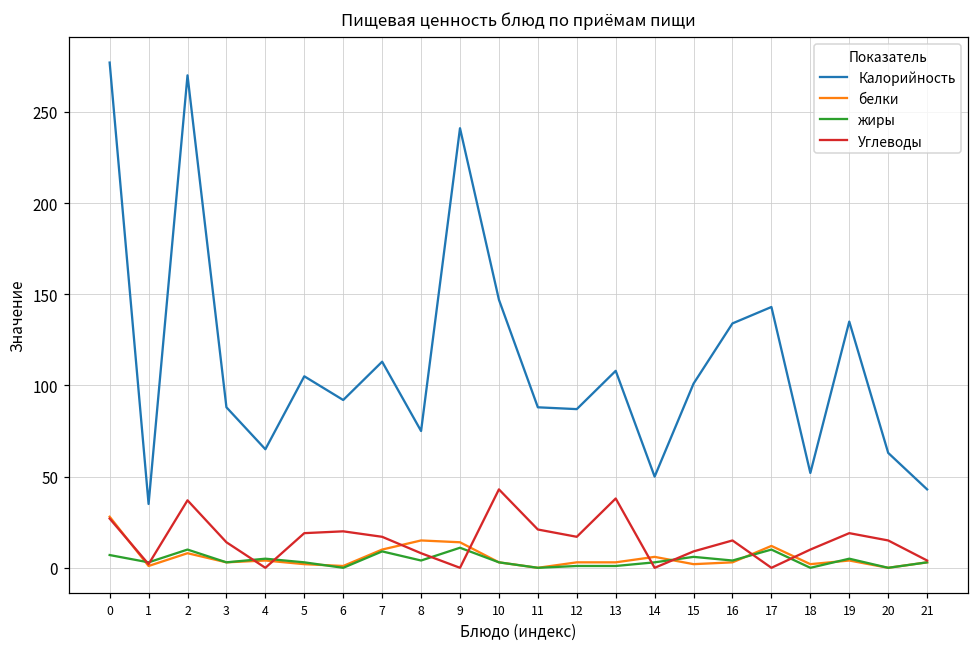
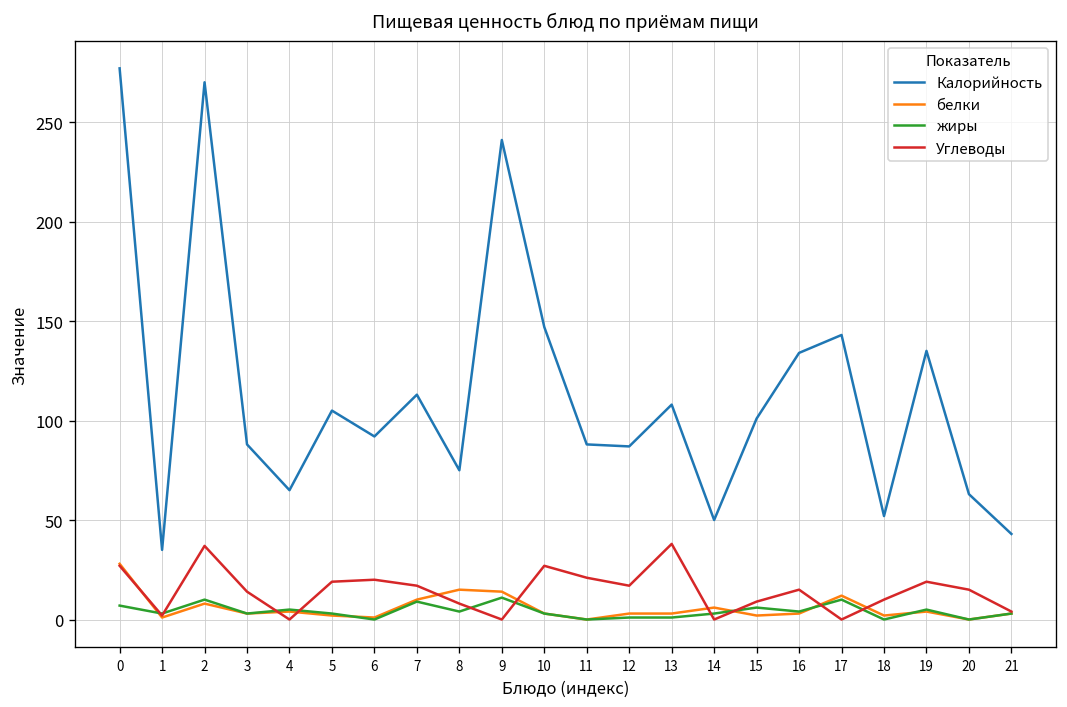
Углеводы, 10: 43 -> 27
